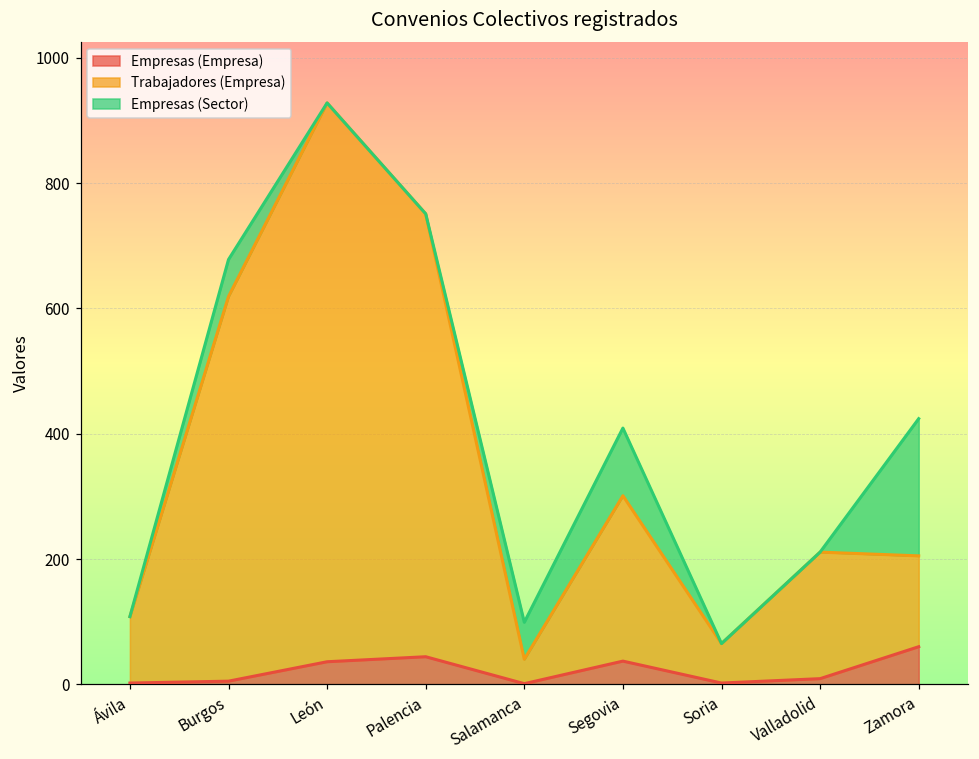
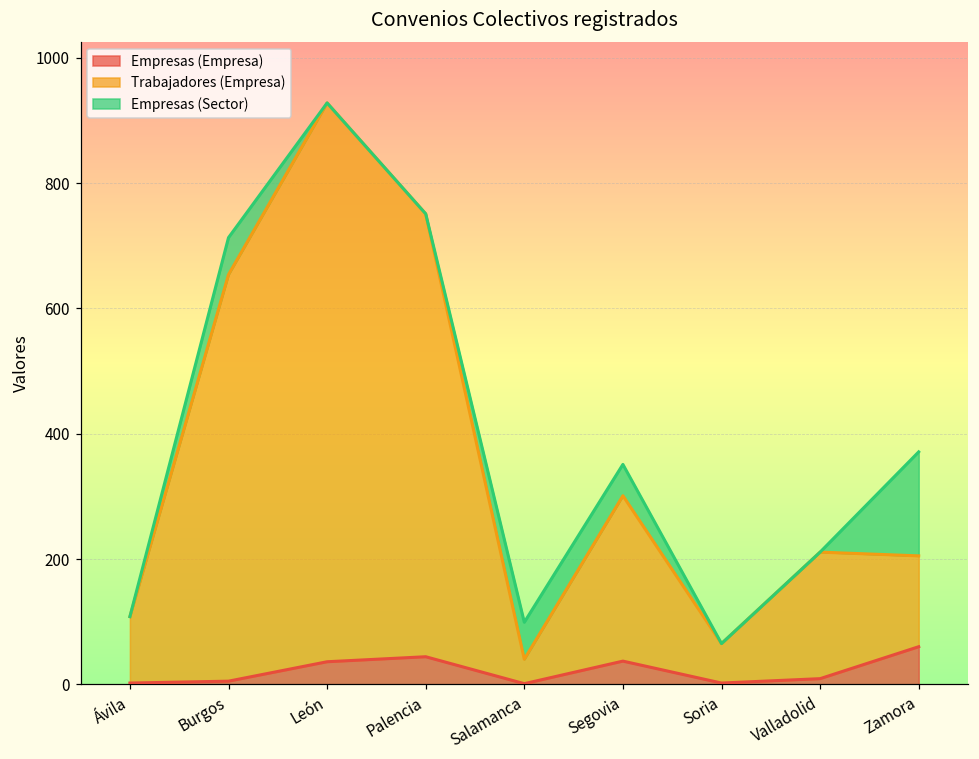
Trabajadores (Empresa), Burgos: 610 -> 650
Empresas (Sector), Segovia: 110 -> 50
Empresas (Sector), Zamora: 220 -> 170
